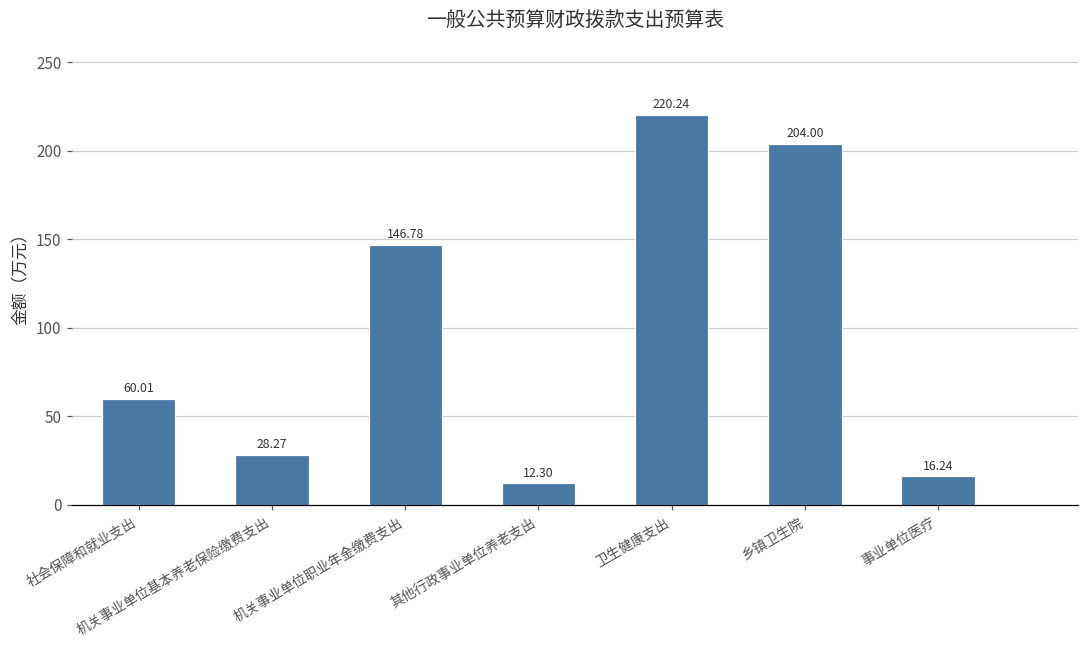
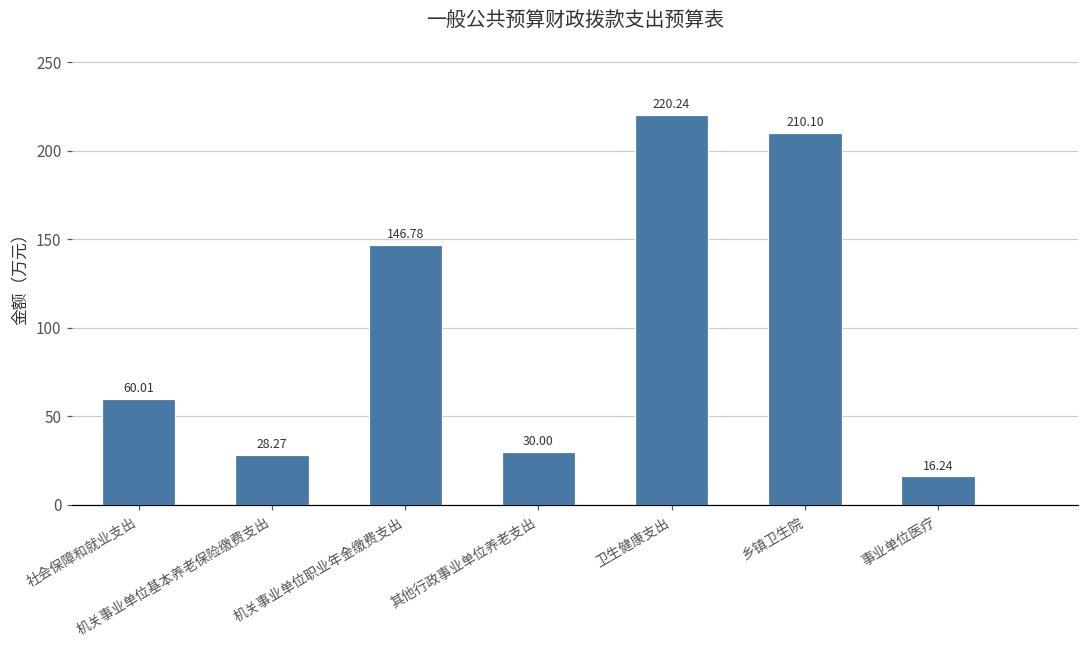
其他行政事业单位养老支出: 12.30 -> 30.00
乡镇卫生院: 204.00 -> 210.10
